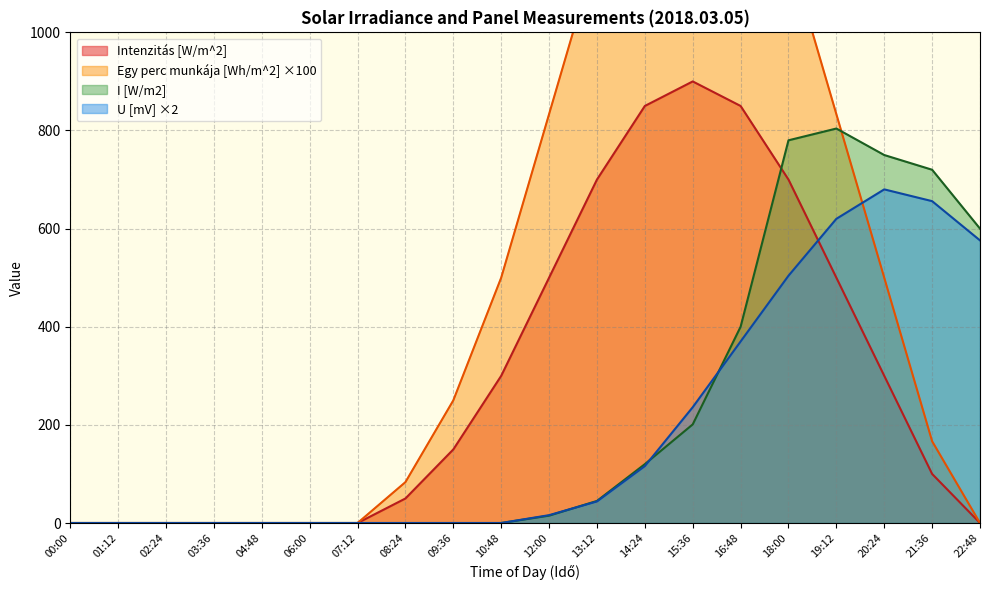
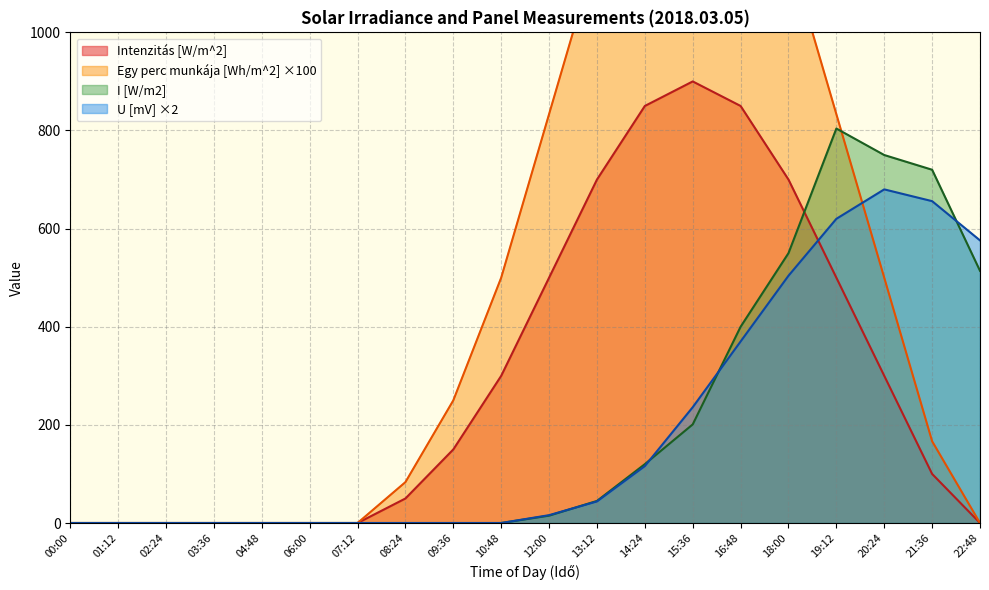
I [W/m2], 18:00: 780 -> 550
I [W/m2], 22:48: 600 -> 510
